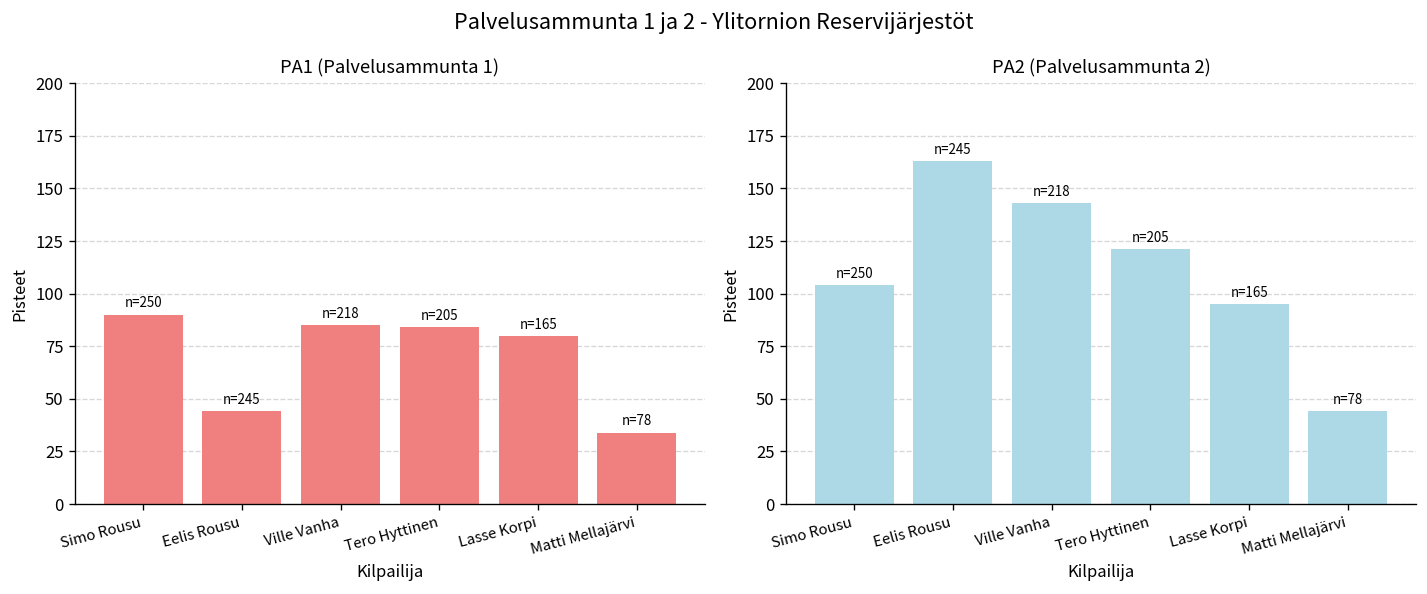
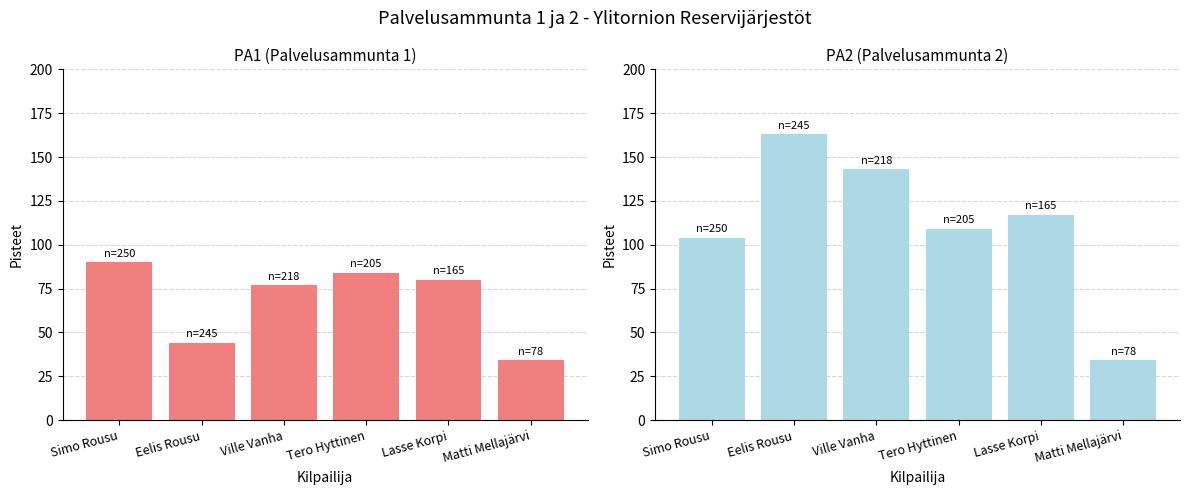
PA1 (Palvelusammunta 1), Ville Vanha: 85 -> 77
PA2 (Palvelusammunta 2), Tero Hyttinen: 121 -> 109
PA2 (Palvelusammunta 2), Lasse Korpi: 95 -> 117
PA2 (Palvelusammunta 2), Matti Mellajärvi: 44 -> 34
